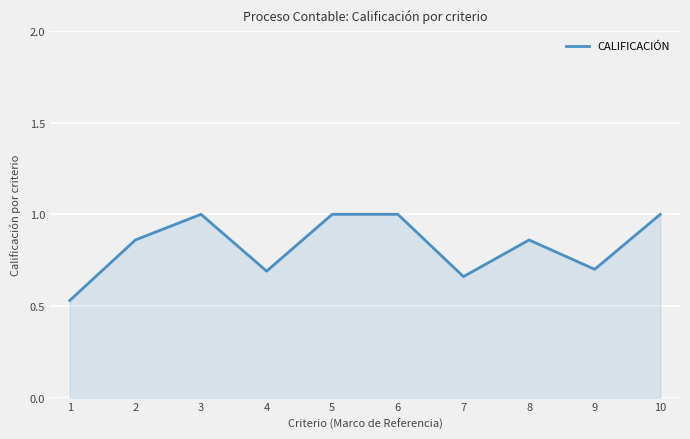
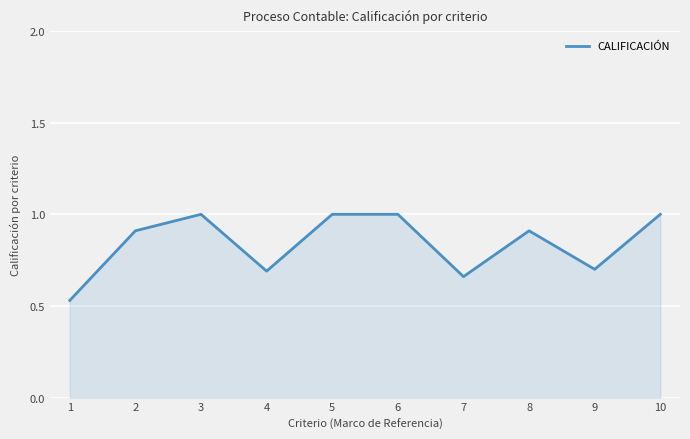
2: 0.86 -> 0.91
8: 0.86 -> 0.91
